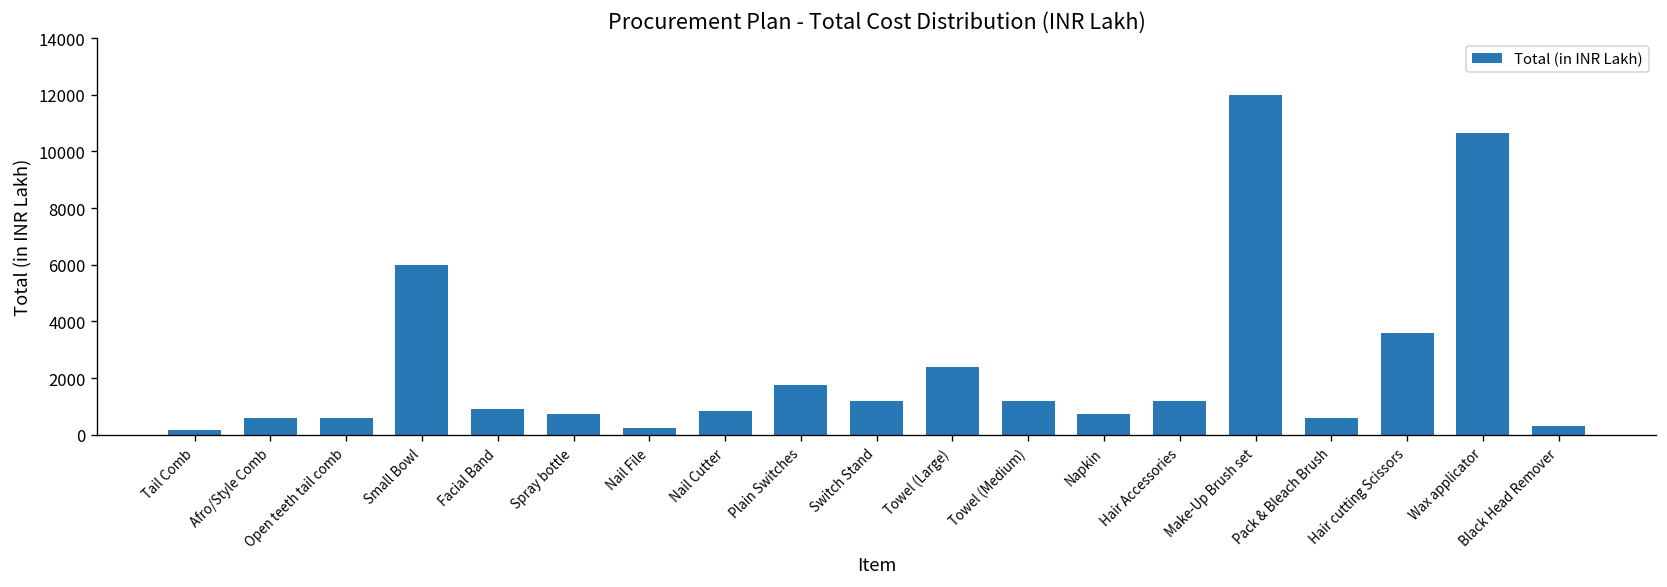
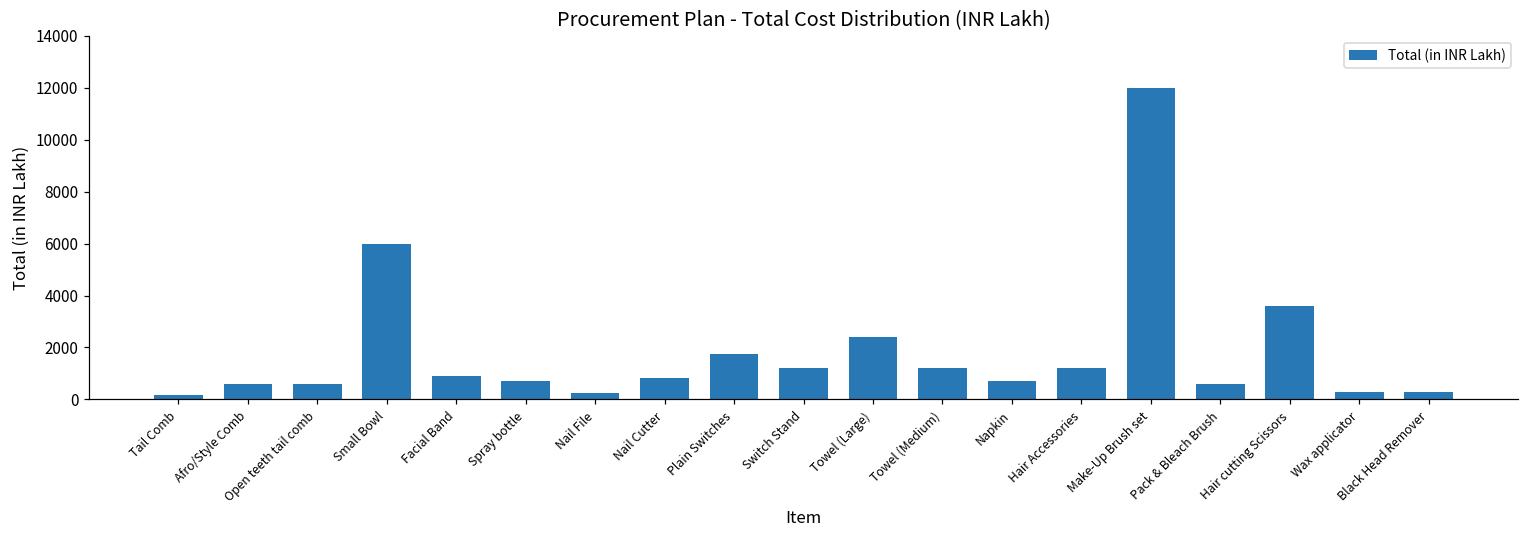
Wax applicator: 10700 -> 300
